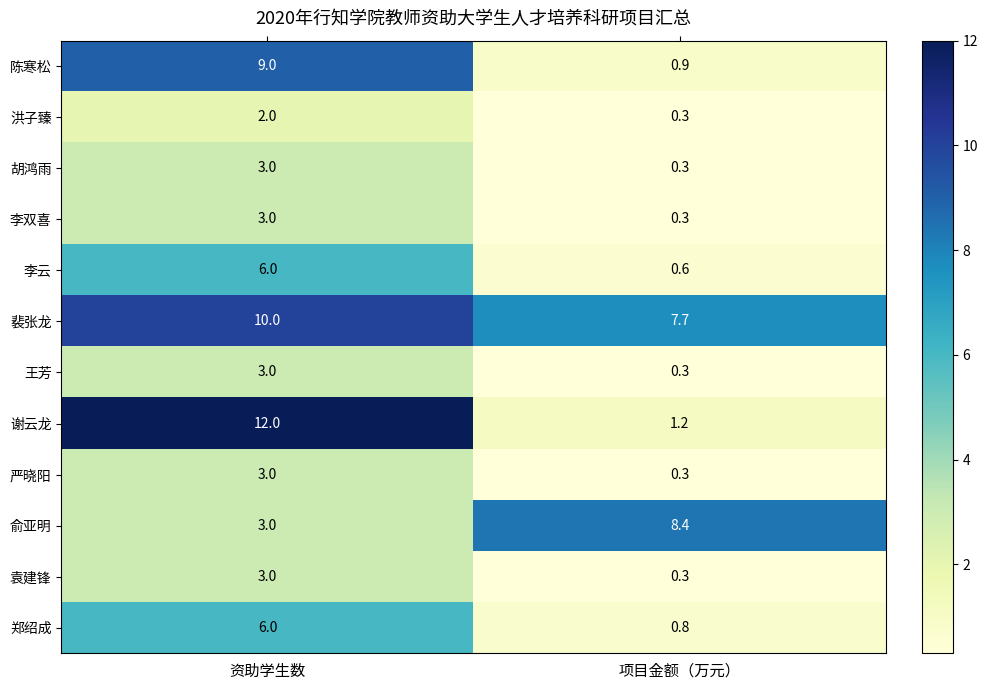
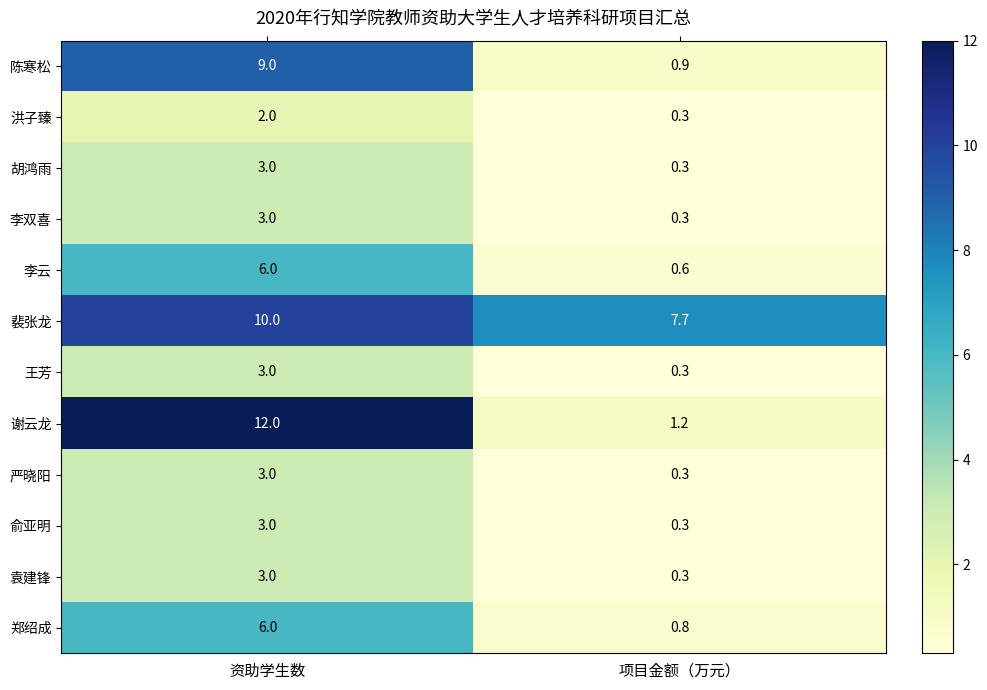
俞亚明, 项目金额（万元）: 8.4 -> 0.3
